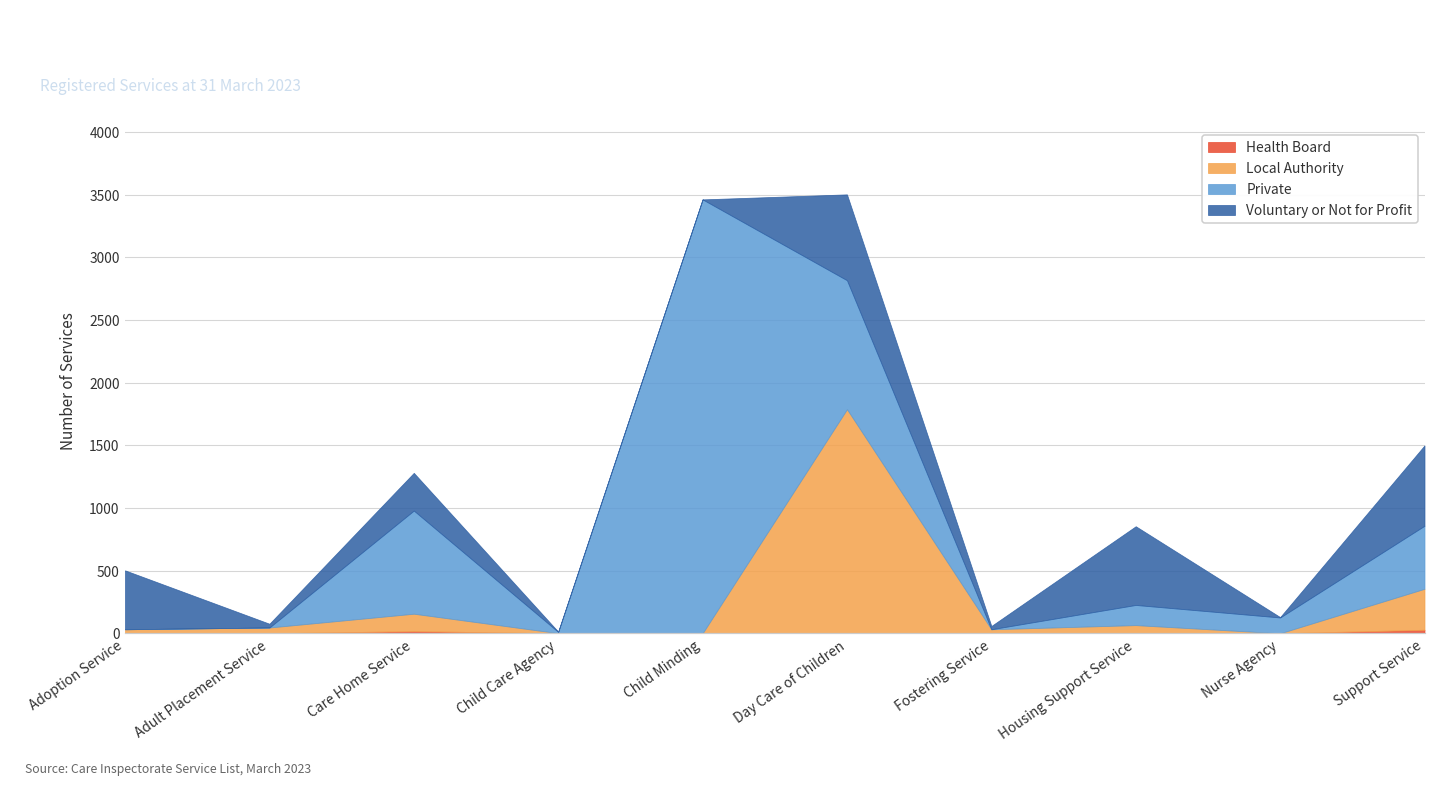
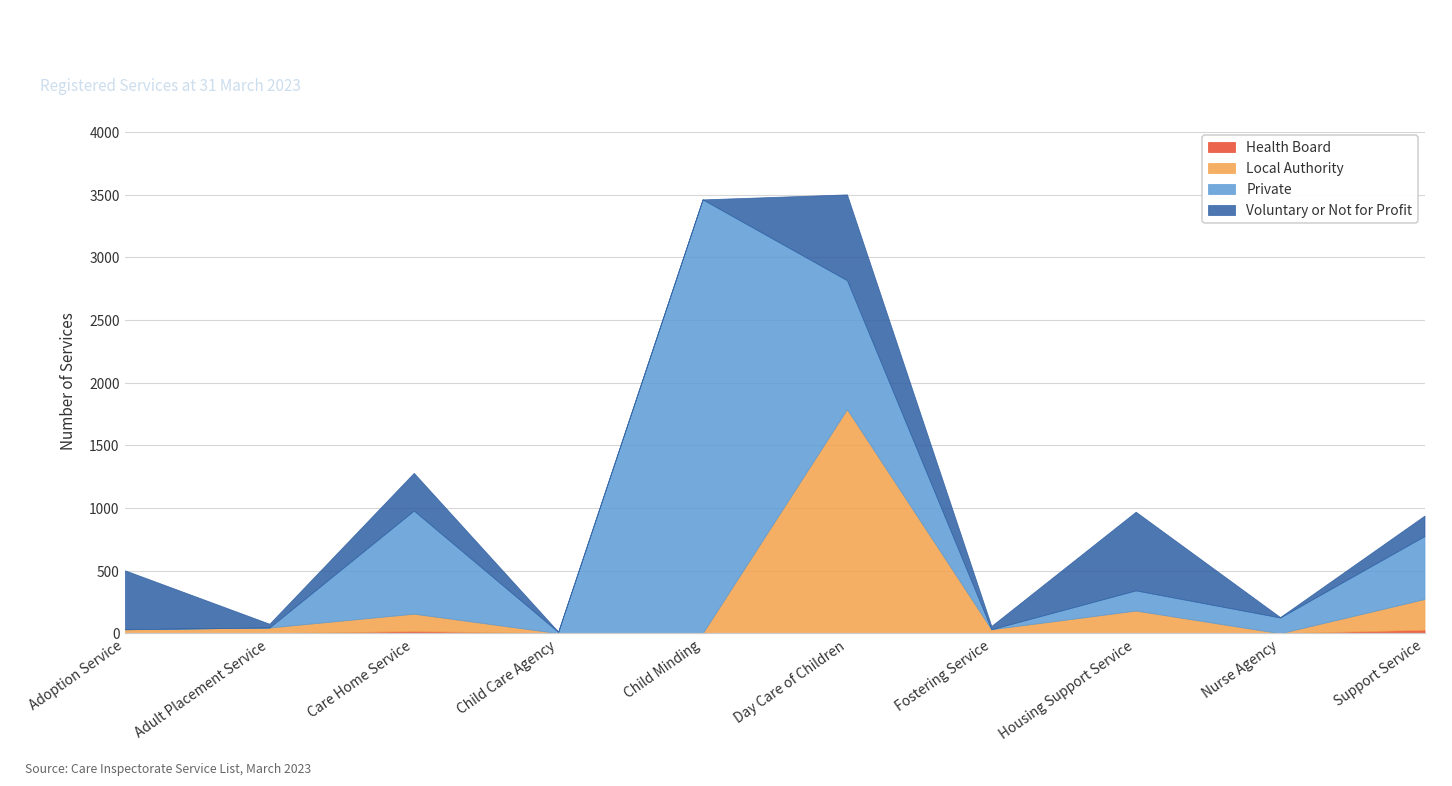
Local Authority, Housing Support Service: 60 -> 180
Local Authority, Support Service: 330 -> 250
Voluntary or Not for Profit, Support Service: 640 -> 160
